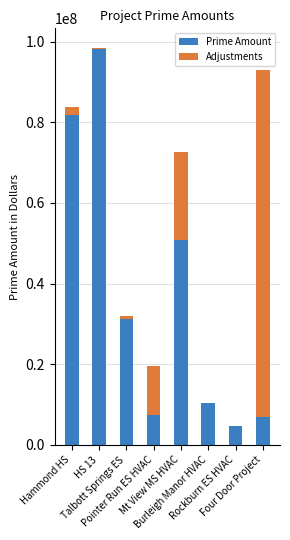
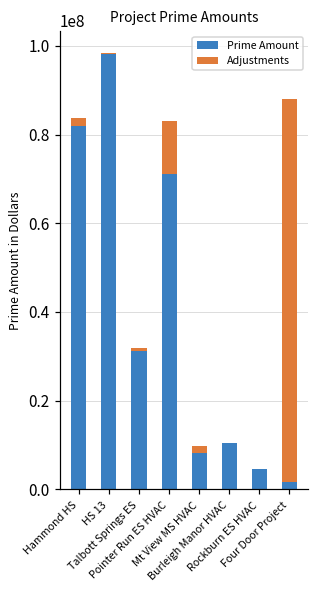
Prime Amount, Pointer Run ES HVAC: 7000000 -> 71000000
Prime Amount, Mt View MS HVAC: 51000000 -> 8000000
Adjustments, Mt View MS HVAC: 22000000 -> 2000000
Prime Amount, Four Door Project: 7000000 -> 2000000
